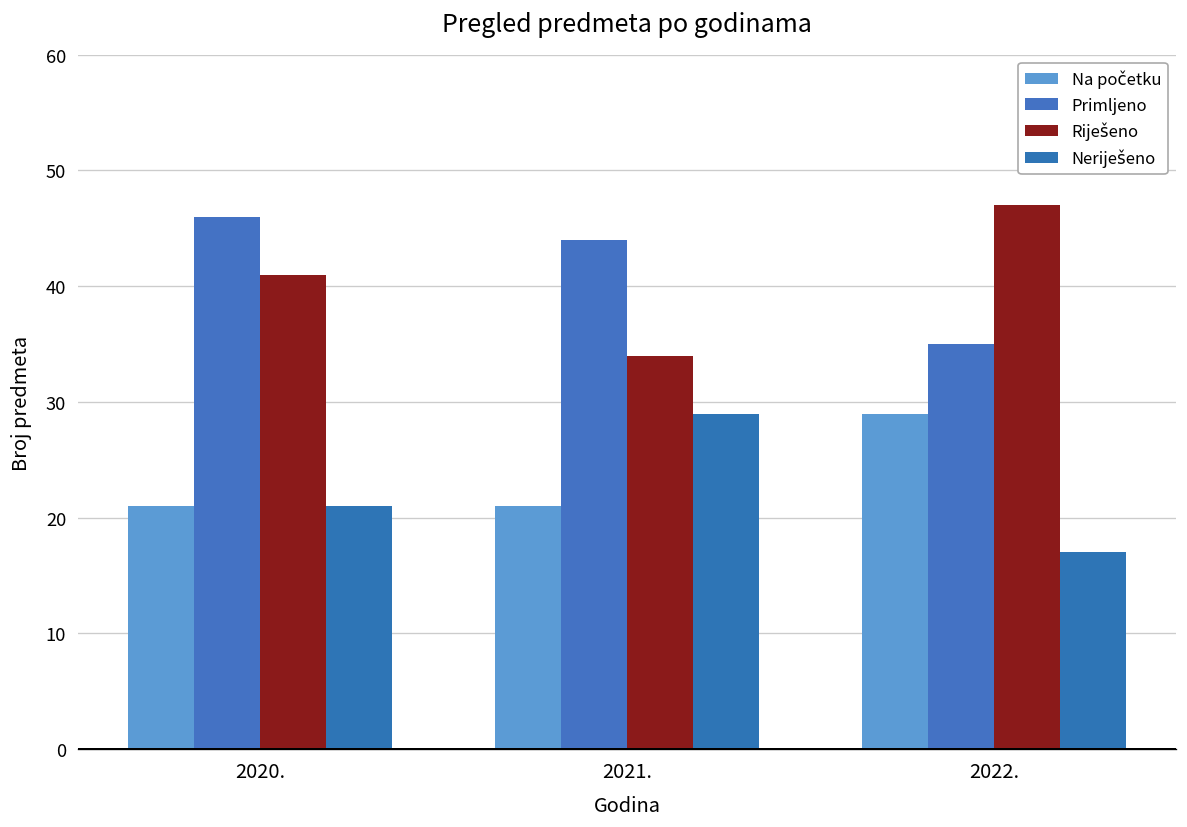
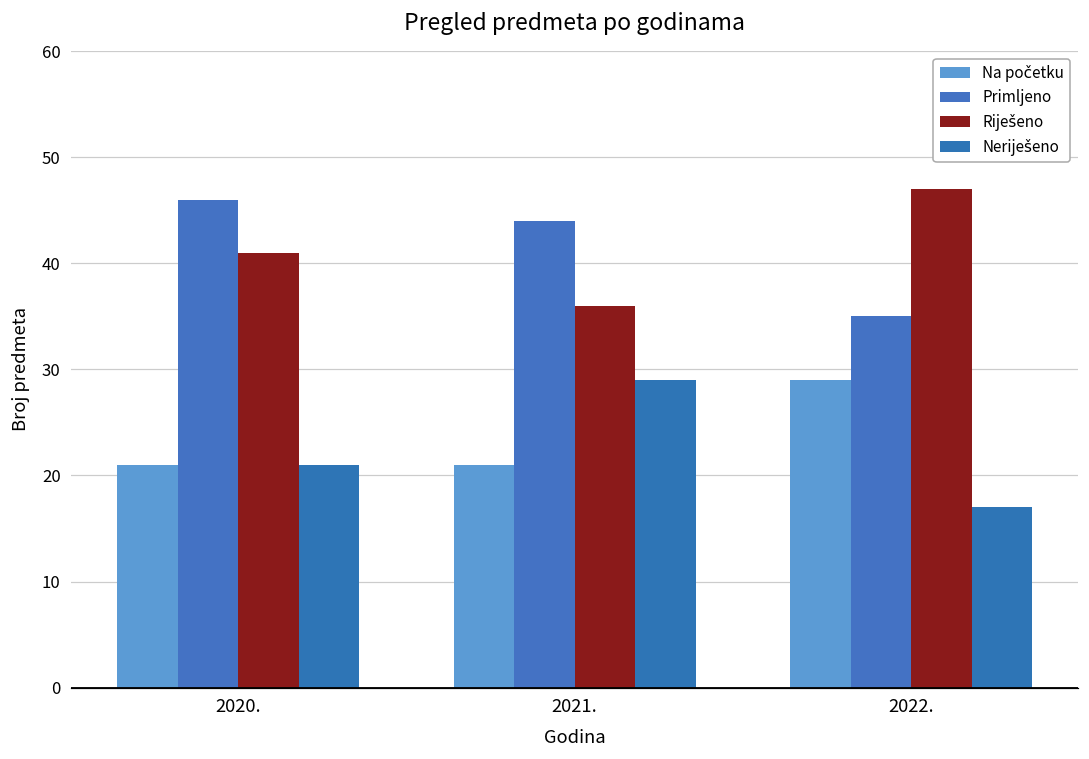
Riješeno, 2021.: 34 -> 36
